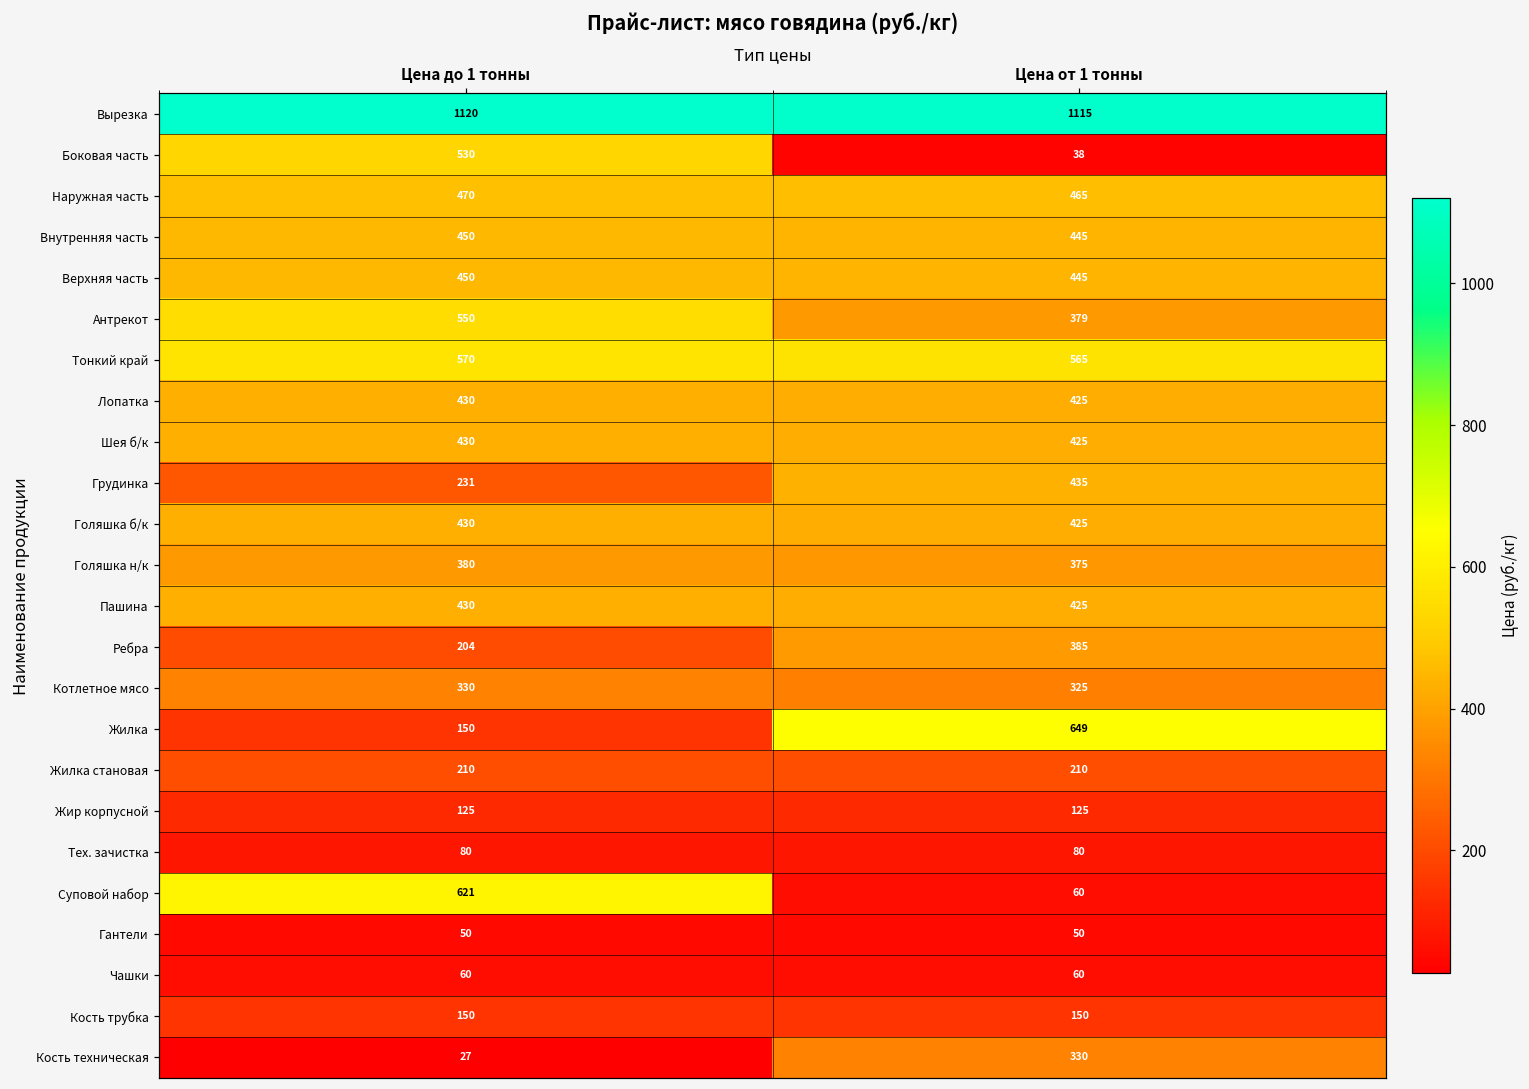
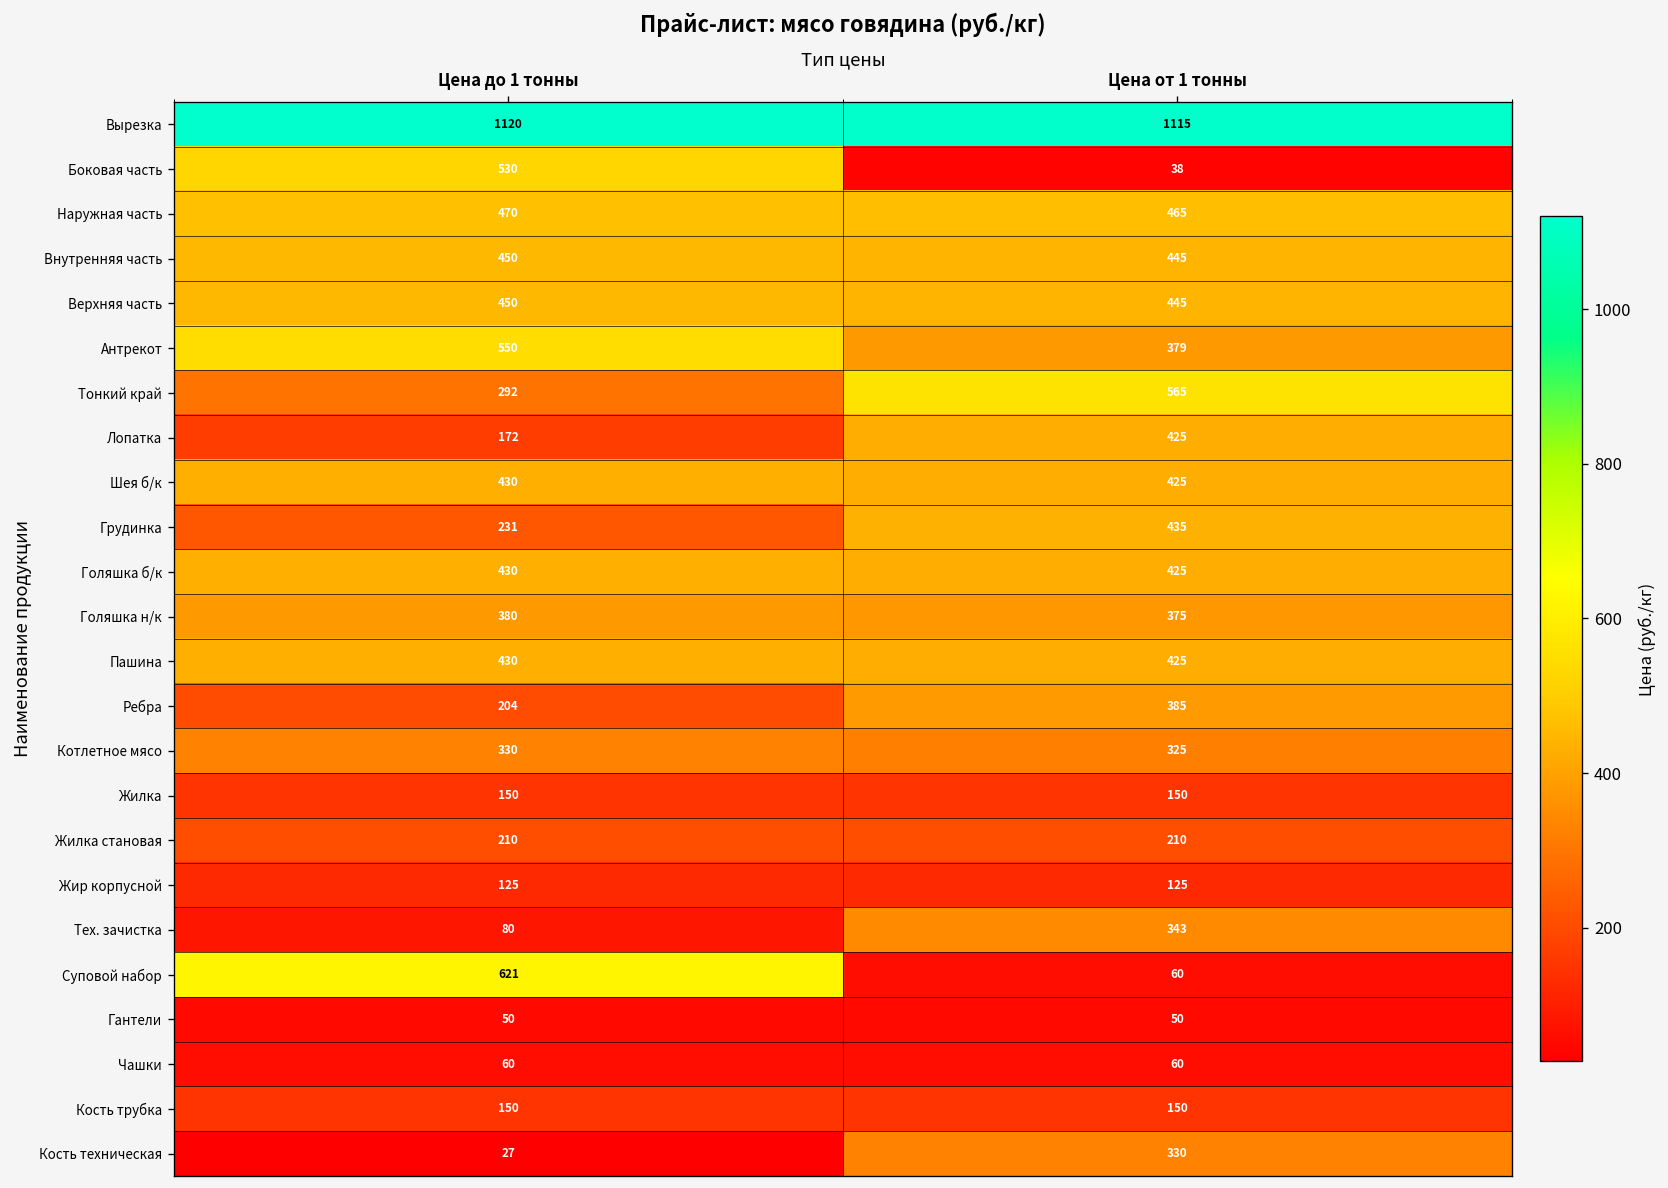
Тонкий край, Цена до 1 тонны: 570 -> 292
Лопатка, Цена до 1 тонны: 430 -> 172
Жилка, Цена от 1 тонны: 649 -> 150
Тех. зачистка, Цена от 1 тонны: 80 -> 343
